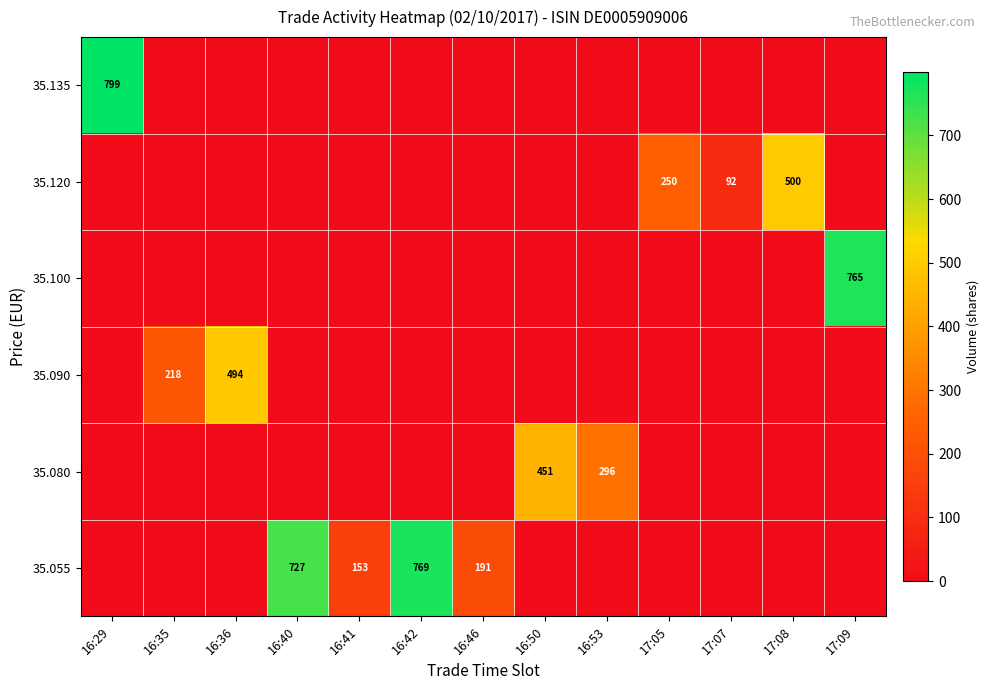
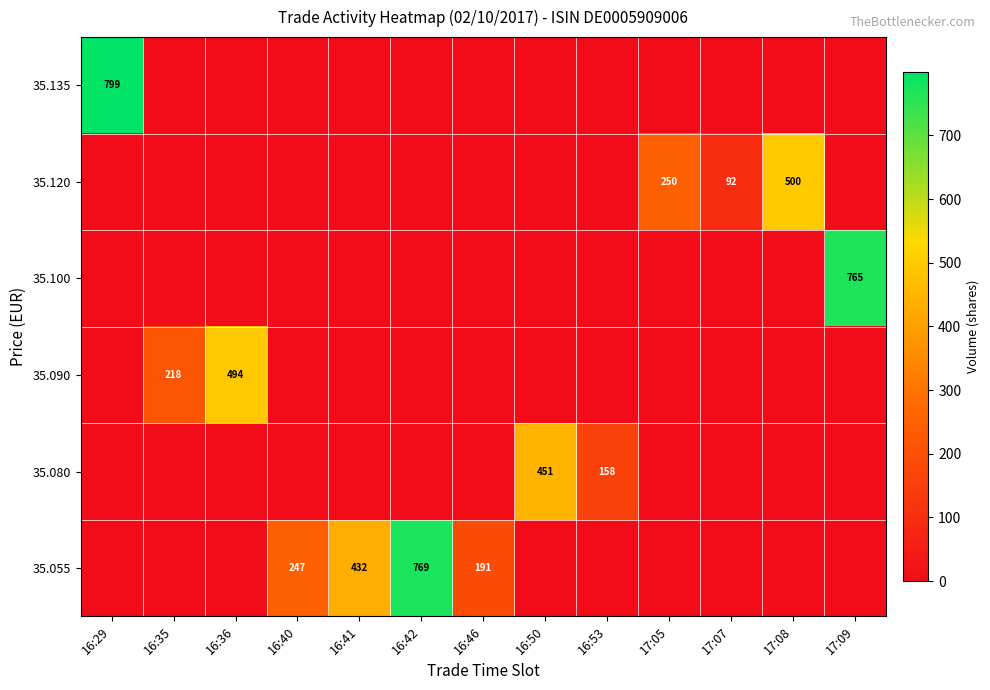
35.080, 16:53: 296 -> 158
35.055, 16:40: 727 -> 247
35.055, 16:41: 153 -> 432
